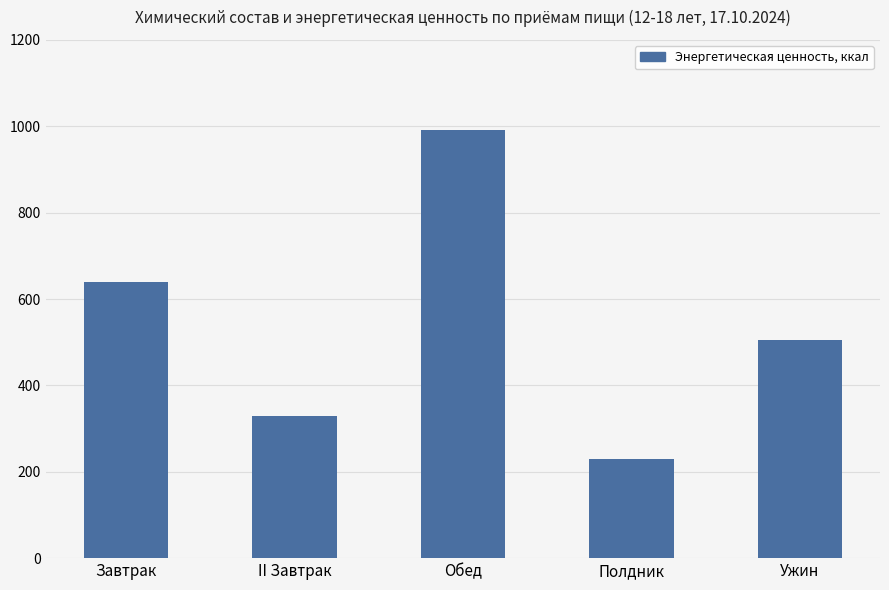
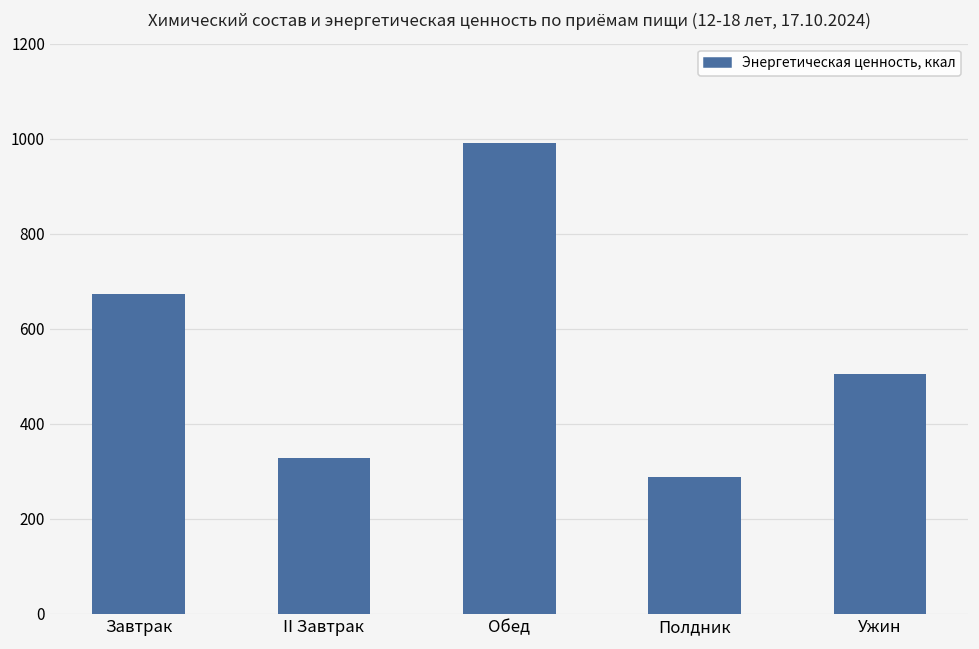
Завтрак: 640 -> 670
Полдник: 230 -> 290
